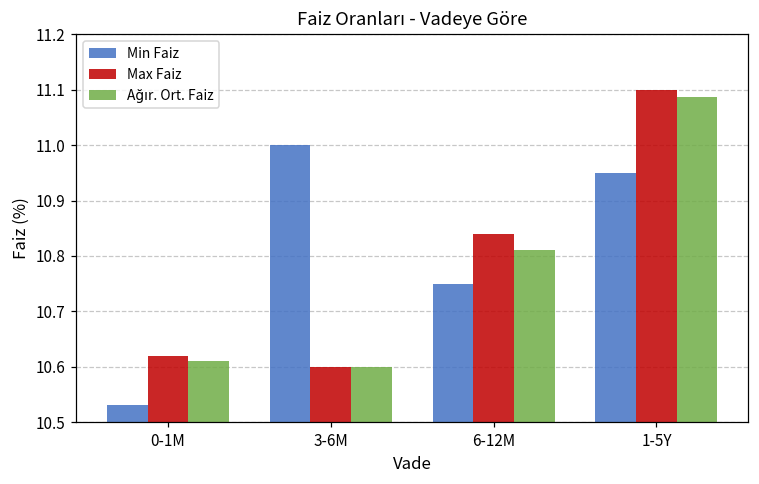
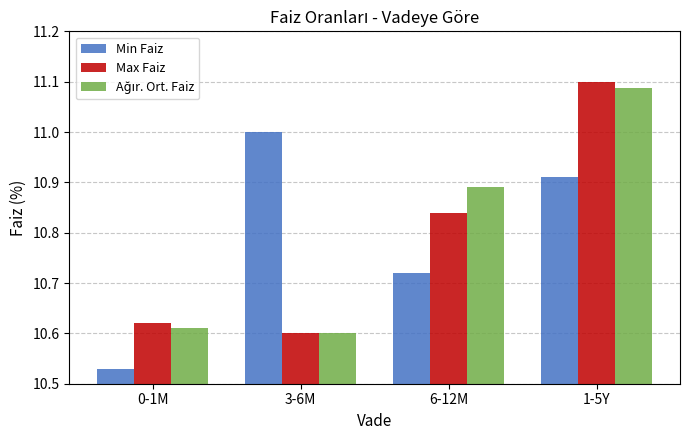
Min Faiz, 6-12M: 10.75 -> 10.72
Ağır. Ort. Faiz, 6-12M: 10.81 -> 10.89
Min Faiz, 1-5Y: 10.95 -> 10.91
